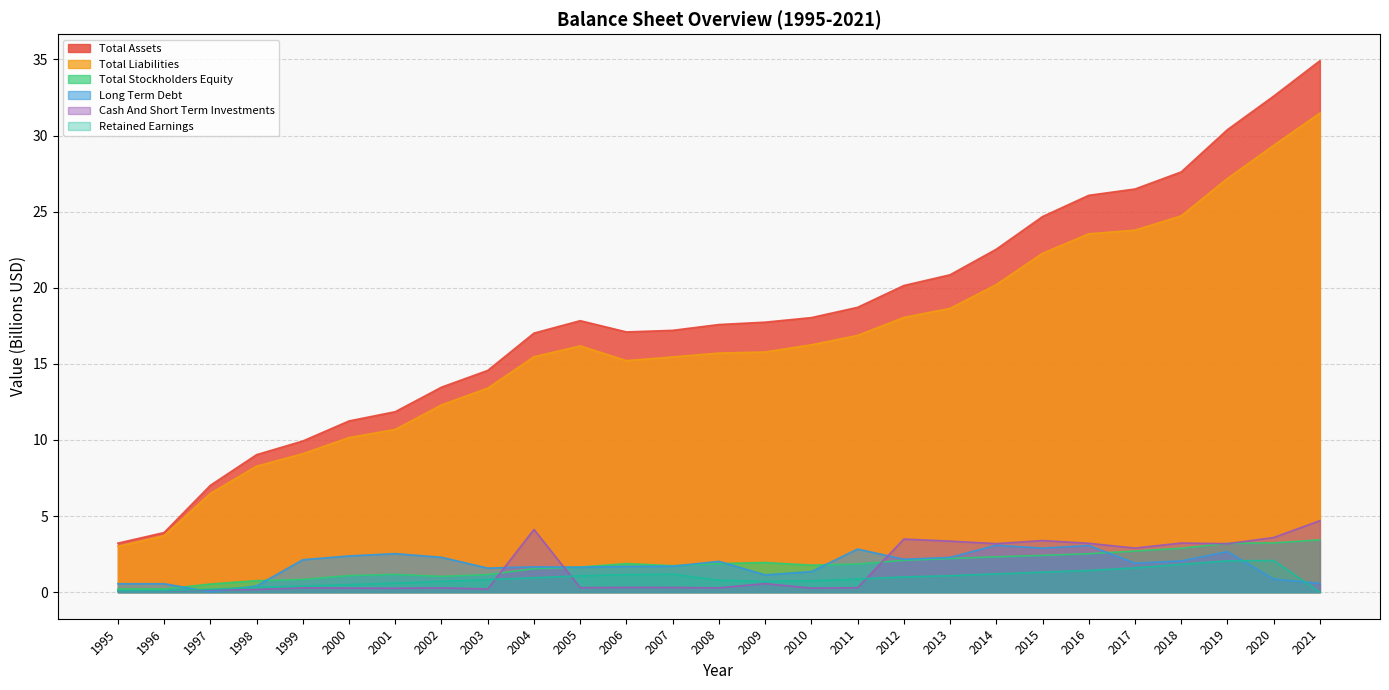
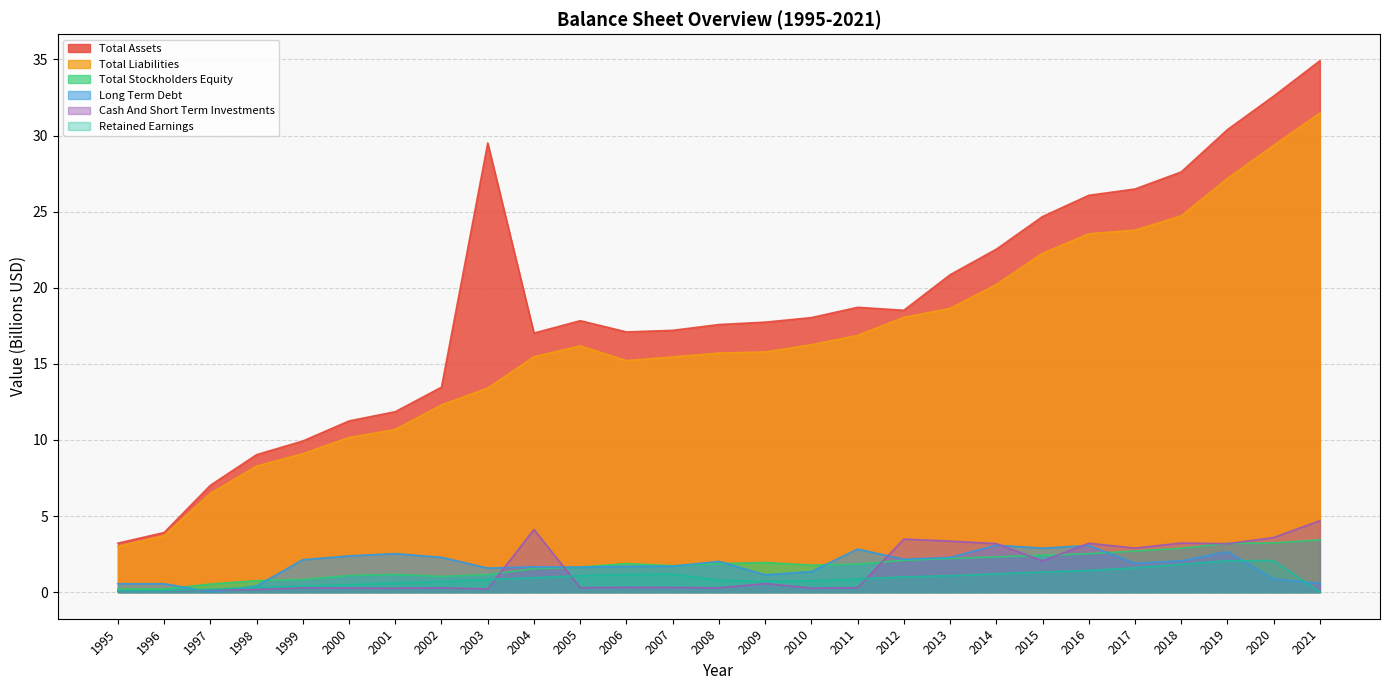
Total Assets, 2003: 14.6 -> 29.5
Total Assets, 2012: 20.1 -> 18.5
Cash And Short Term Investments, 2015: 3.4 -> 2.1
